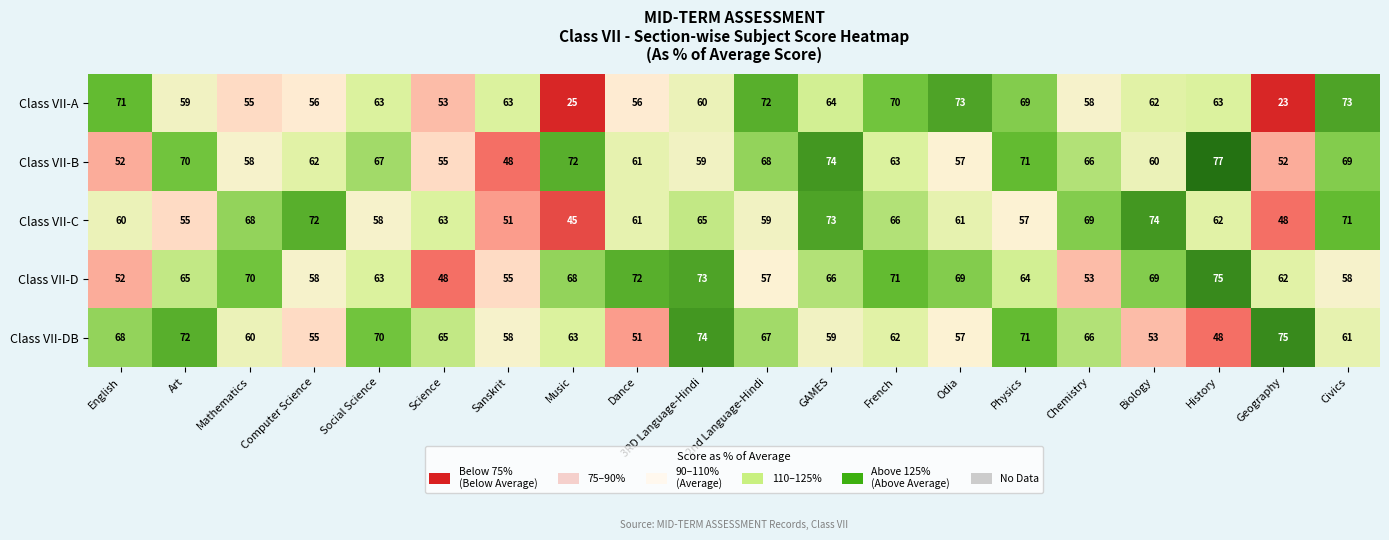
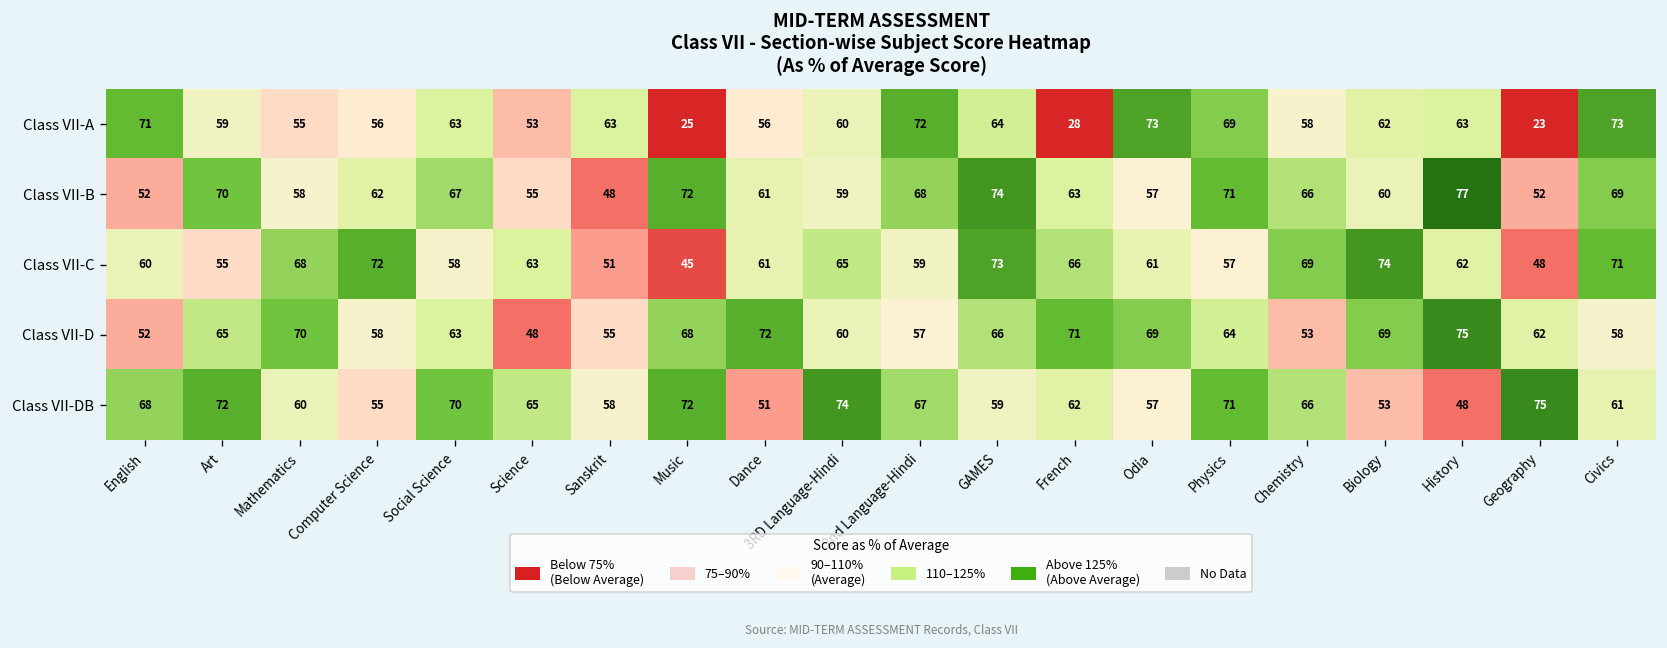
Class VII-A, French: 70 -> 28
Class VII-D, 3RD Language-Hindi: 73 -> 60
Class VII-DB, Music: 63 -> 72
